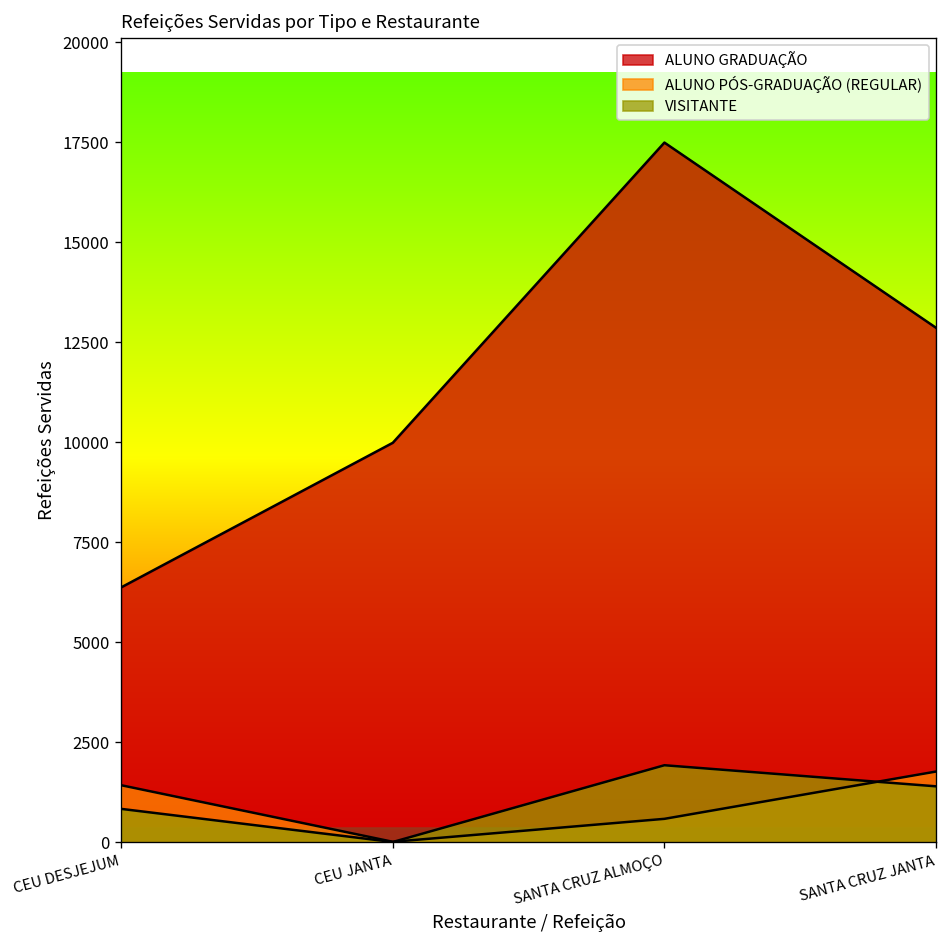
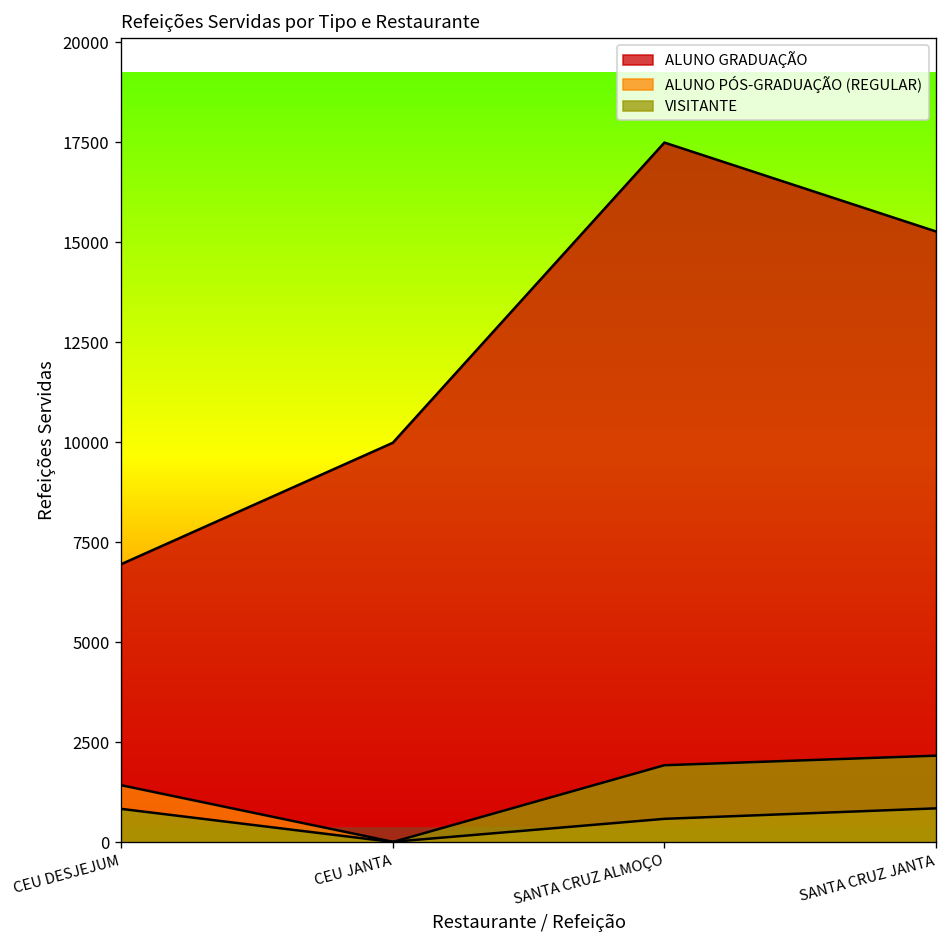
ALUNO GRADUAÇÃO, CEU DESJEJUM: 6400 -> 7000
ALUNO GRADUAÇÃO, SANTA CRUZ JANTA: 12900 -> 15300
ALUNO PÓS-GRADUAÇÃO (REGULAR), SANTA CRUZ JANTA: 1800 -> 900
VISITANTE, SANTA CRUZ JANTA: 1400 -> 2200
